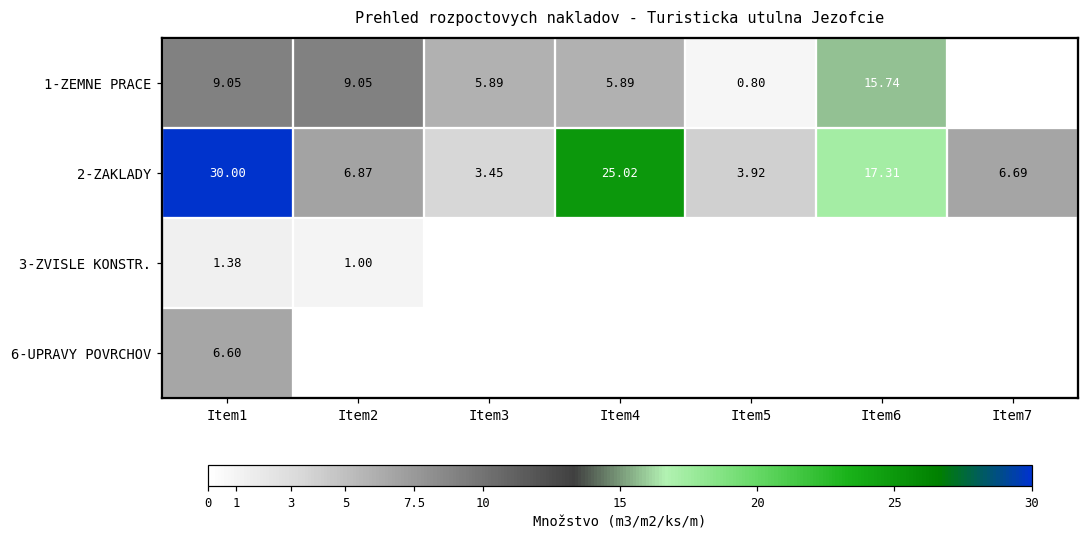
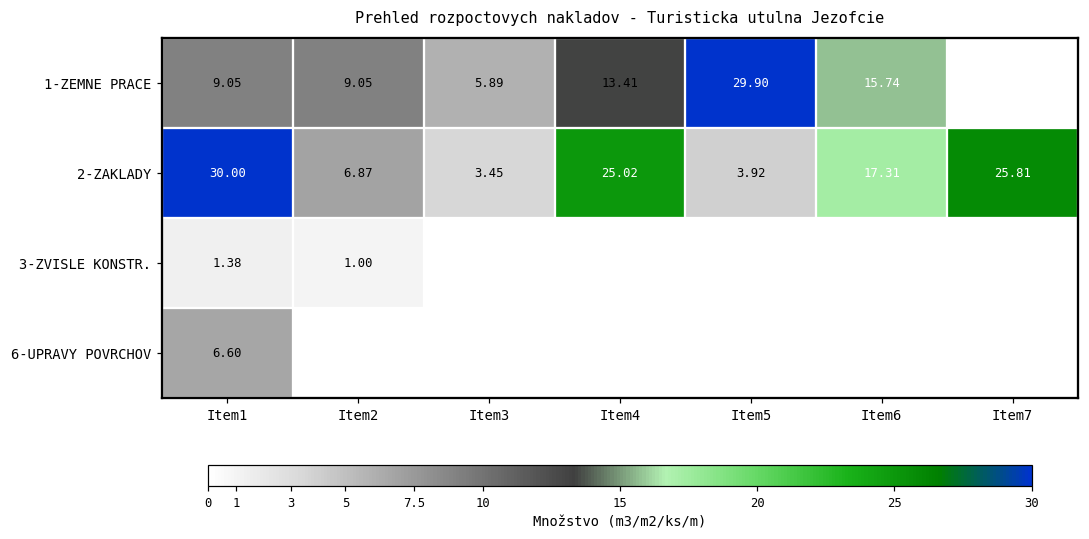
1-ZEMNE PRACE, Item4: 5.89 -> 13.41
1-ZEMNE PRACE, Item5: 0.80 -> 29.90
2-ZAKLADY, Item7: 6.69 -> 25.81
